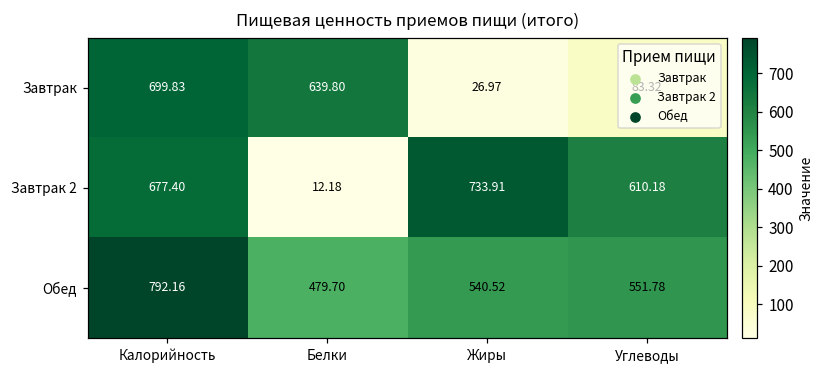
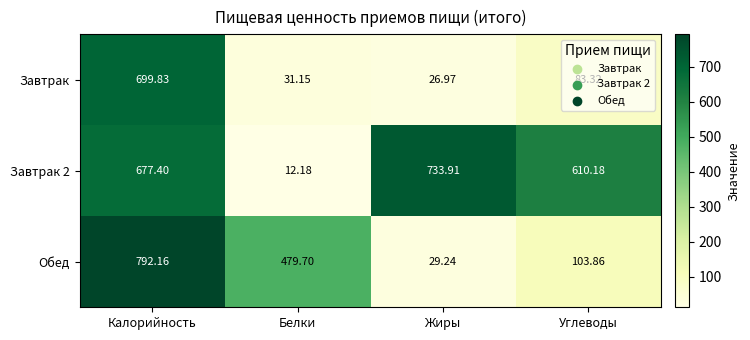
Завтрак, Белки: 639.80 -> 31.15
Обед, Жиры: 540.52 -> 29.24
Обед, Углеводы: 551.78 -> 103.86
